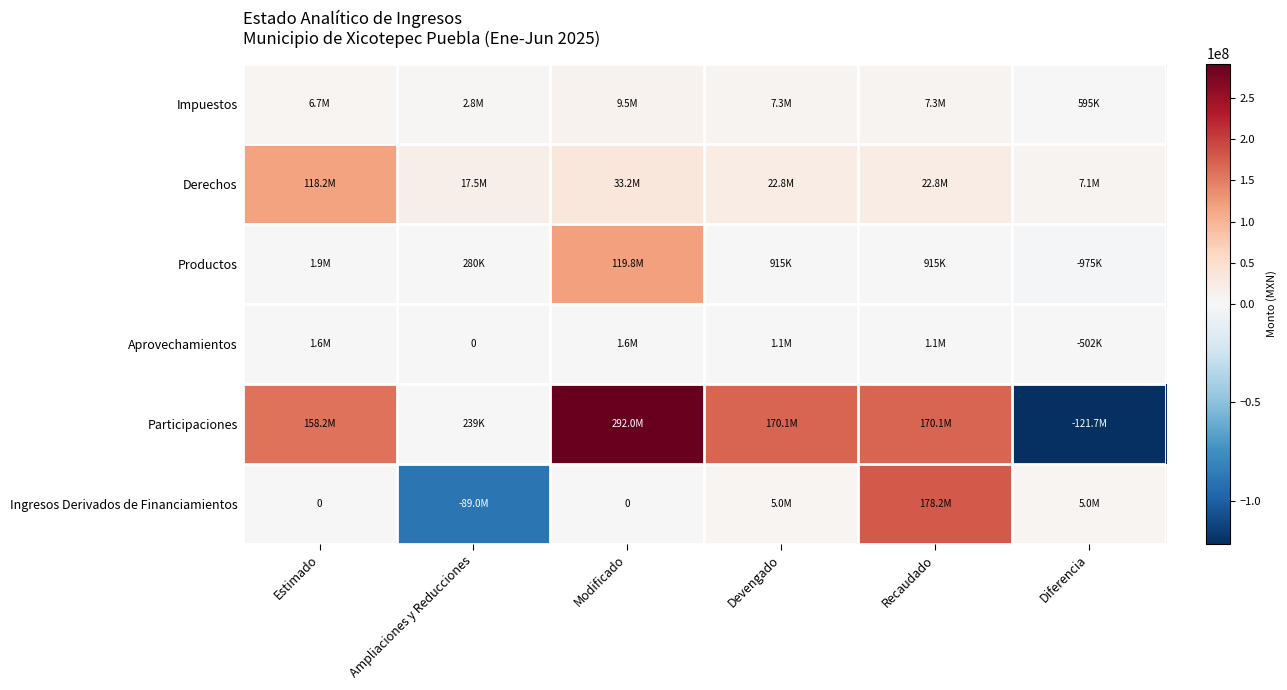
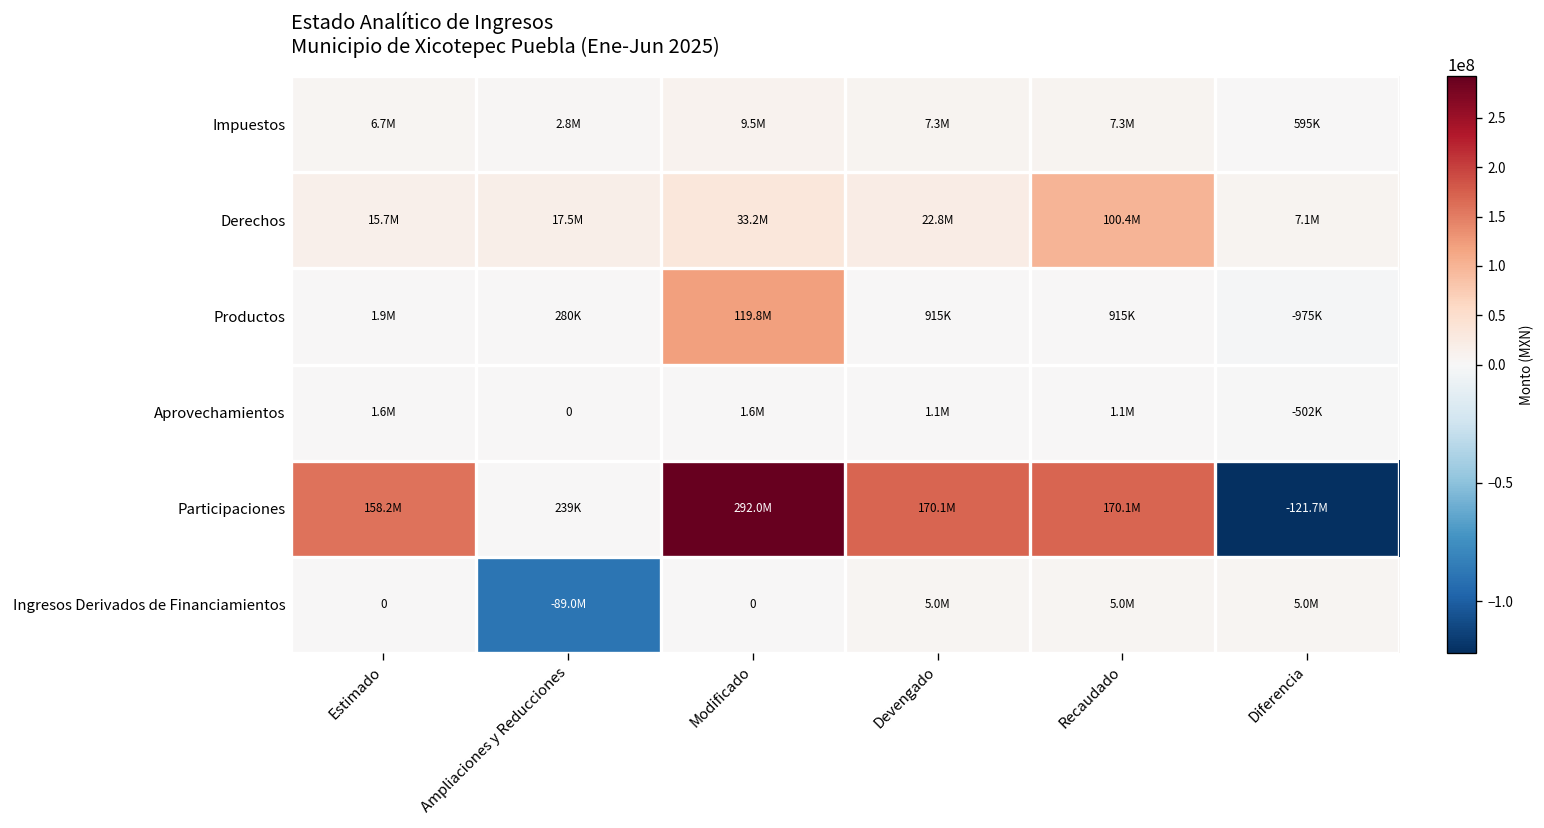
Derechos, Estimado: 118.2M -> 15.7M
Derechos, Recaudado: 22.8M -> 100.4M
Ingresos Derivados de Financiamientos, Recaudado: 178.2M -> 5.0M
